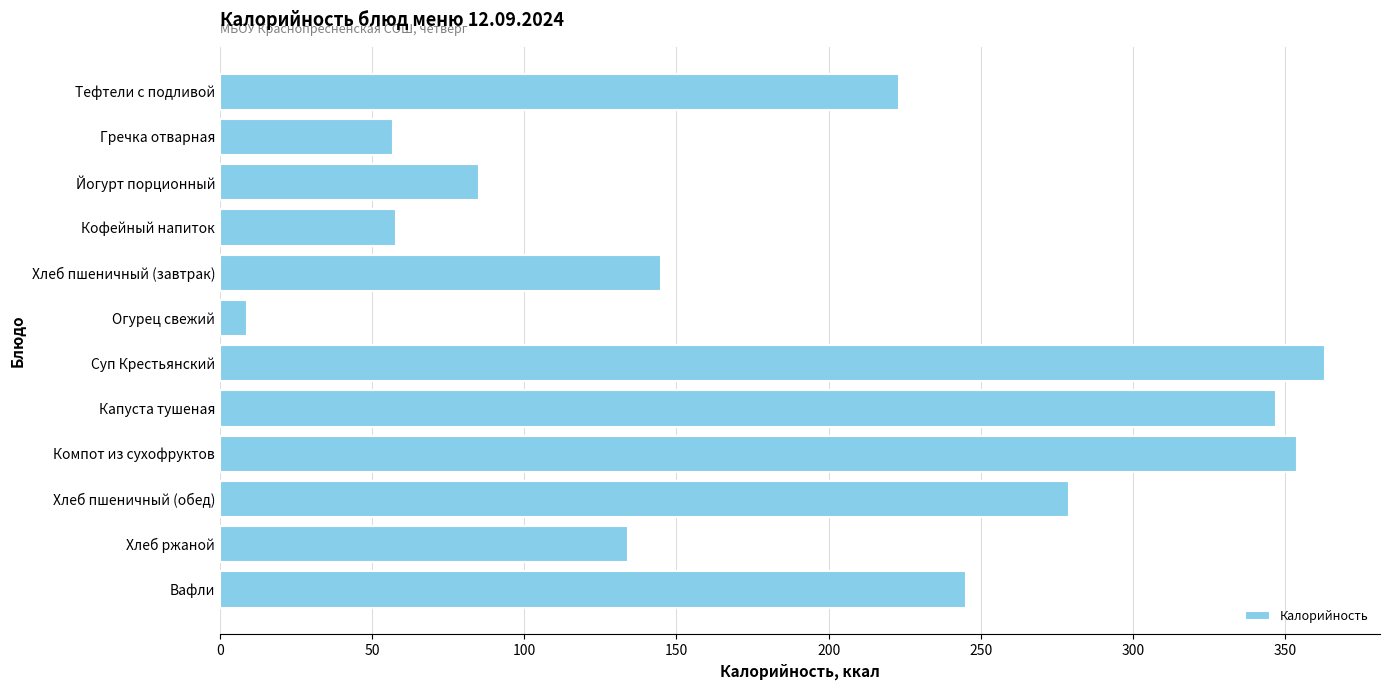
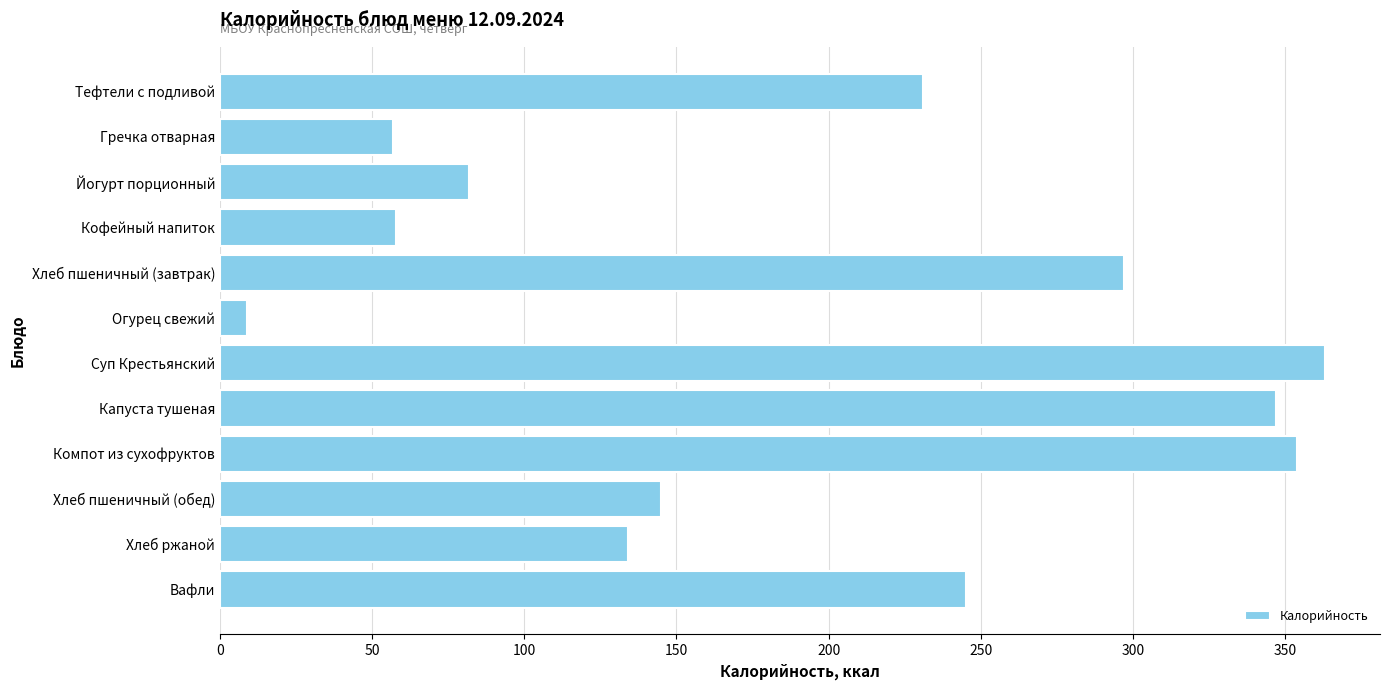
Тефтели с подливой: 223 -> 231
Йогурт порционный: 85 -> 82
Хлеб пшеничный (завтрак): 145 -> 297
Хлеб пшеничный (обед): 279 -> 145
